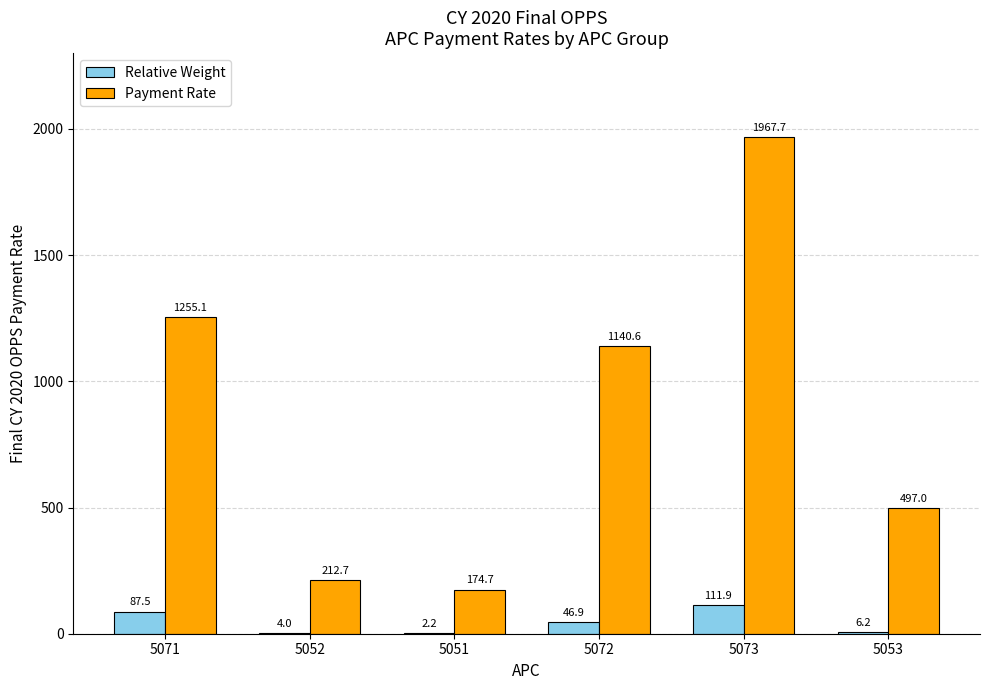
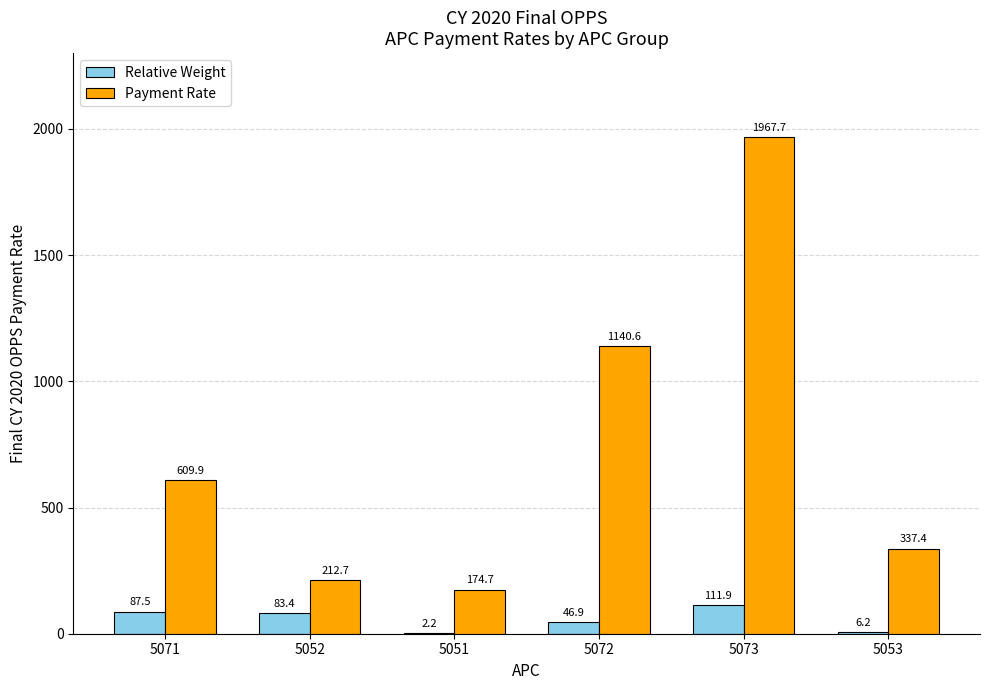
Payment Rate, 5071: 1255.1 -> 609.9
Relative Weight, 5052: 4.0 -> 83.4
Payment Rate, 5053: 497.0 -> 337.4
